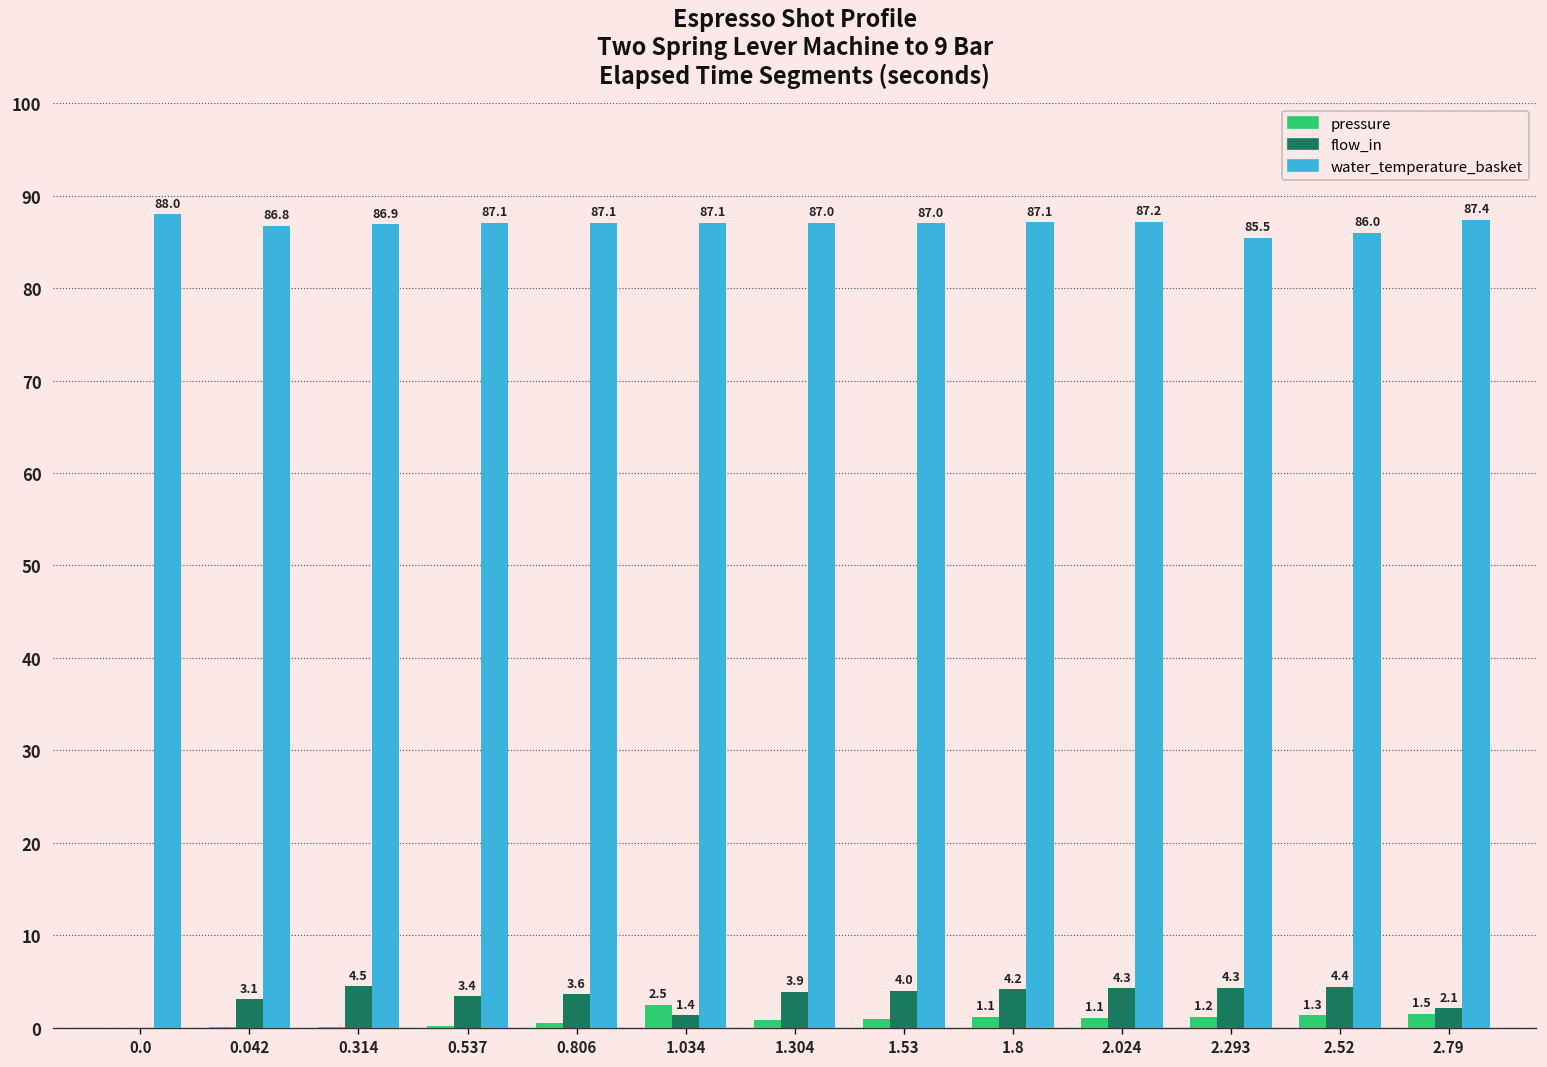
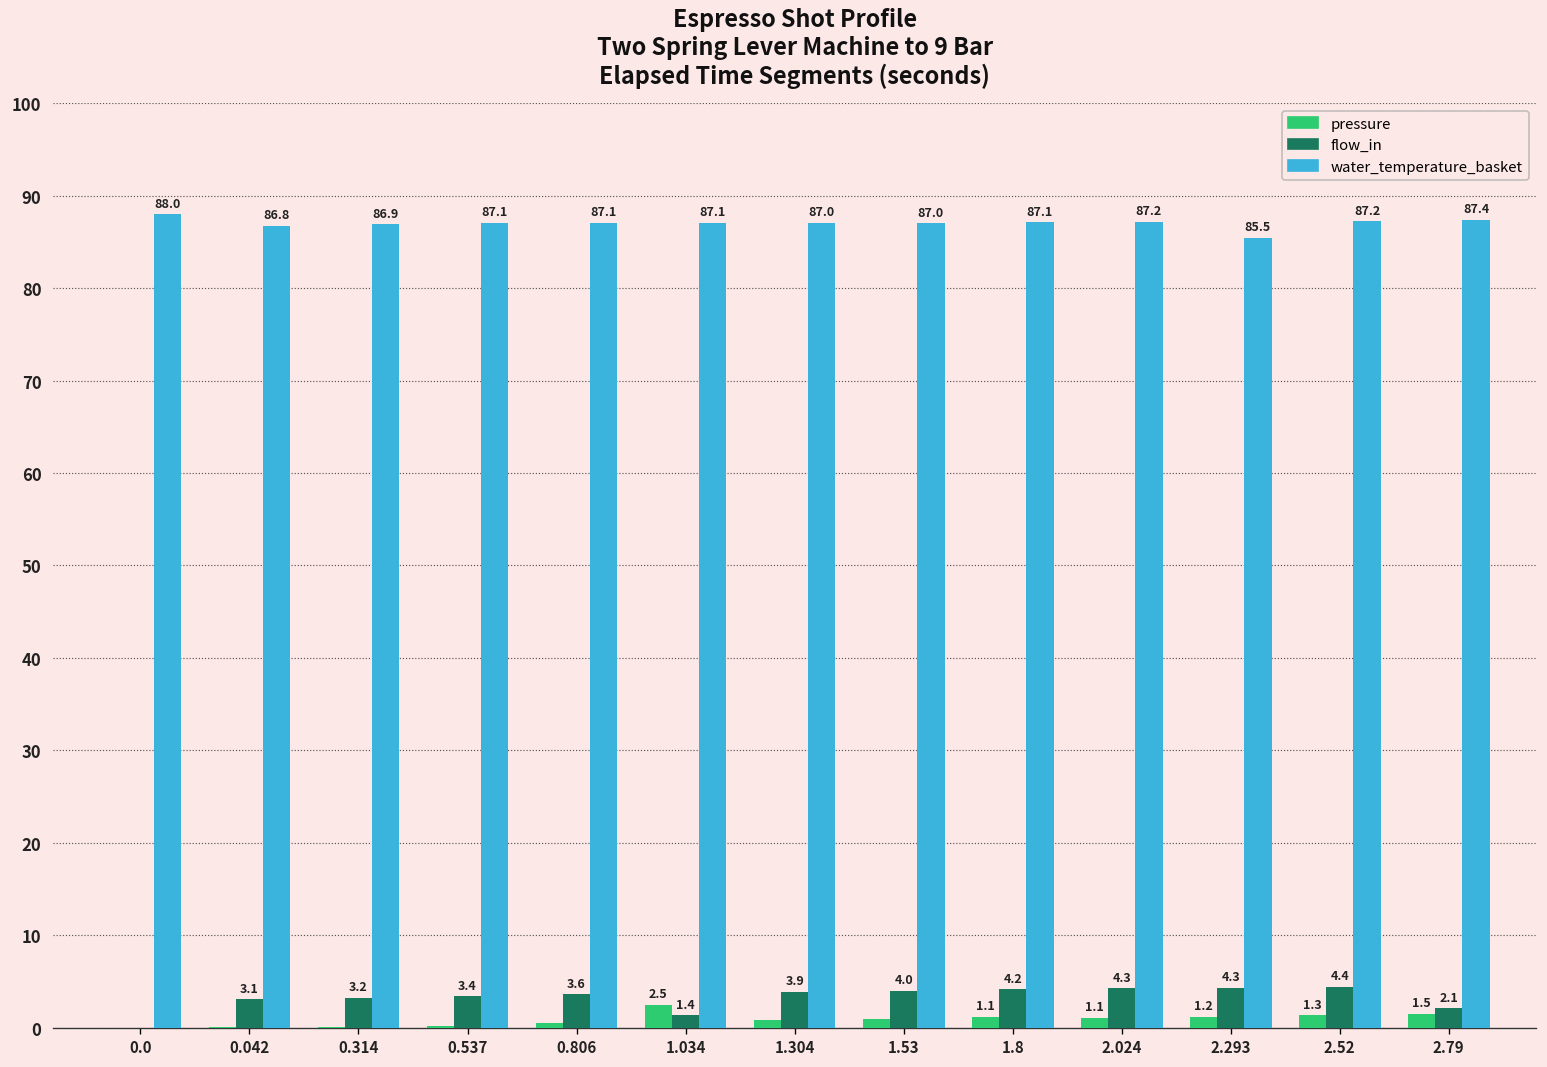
flow_in, 0.314: 4.5 -> 3.2
water_temperature_basket, 2.52: 86.0 -> 87.2
